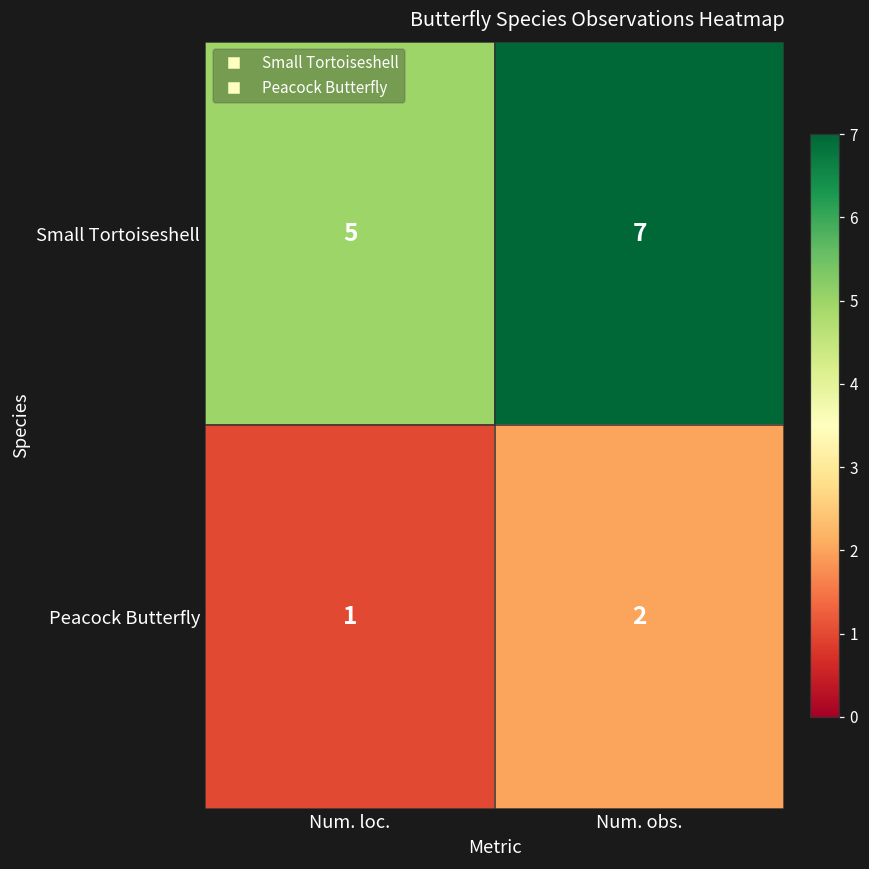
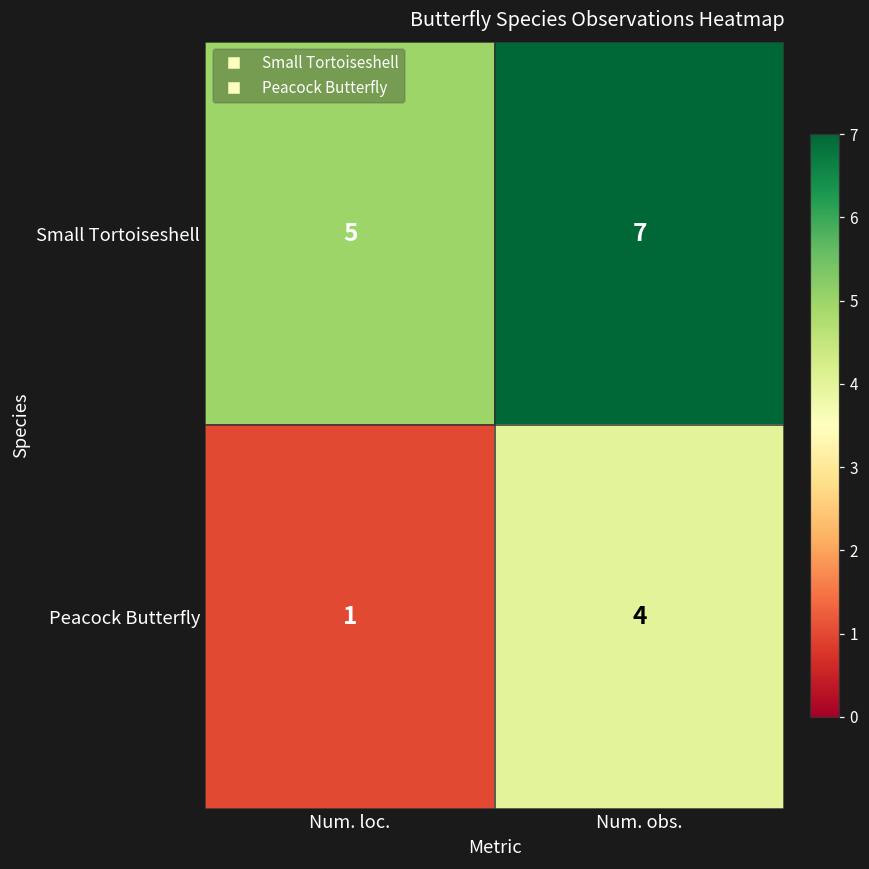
Peacock Butterfly, Num. obs.: 2 -> 4
